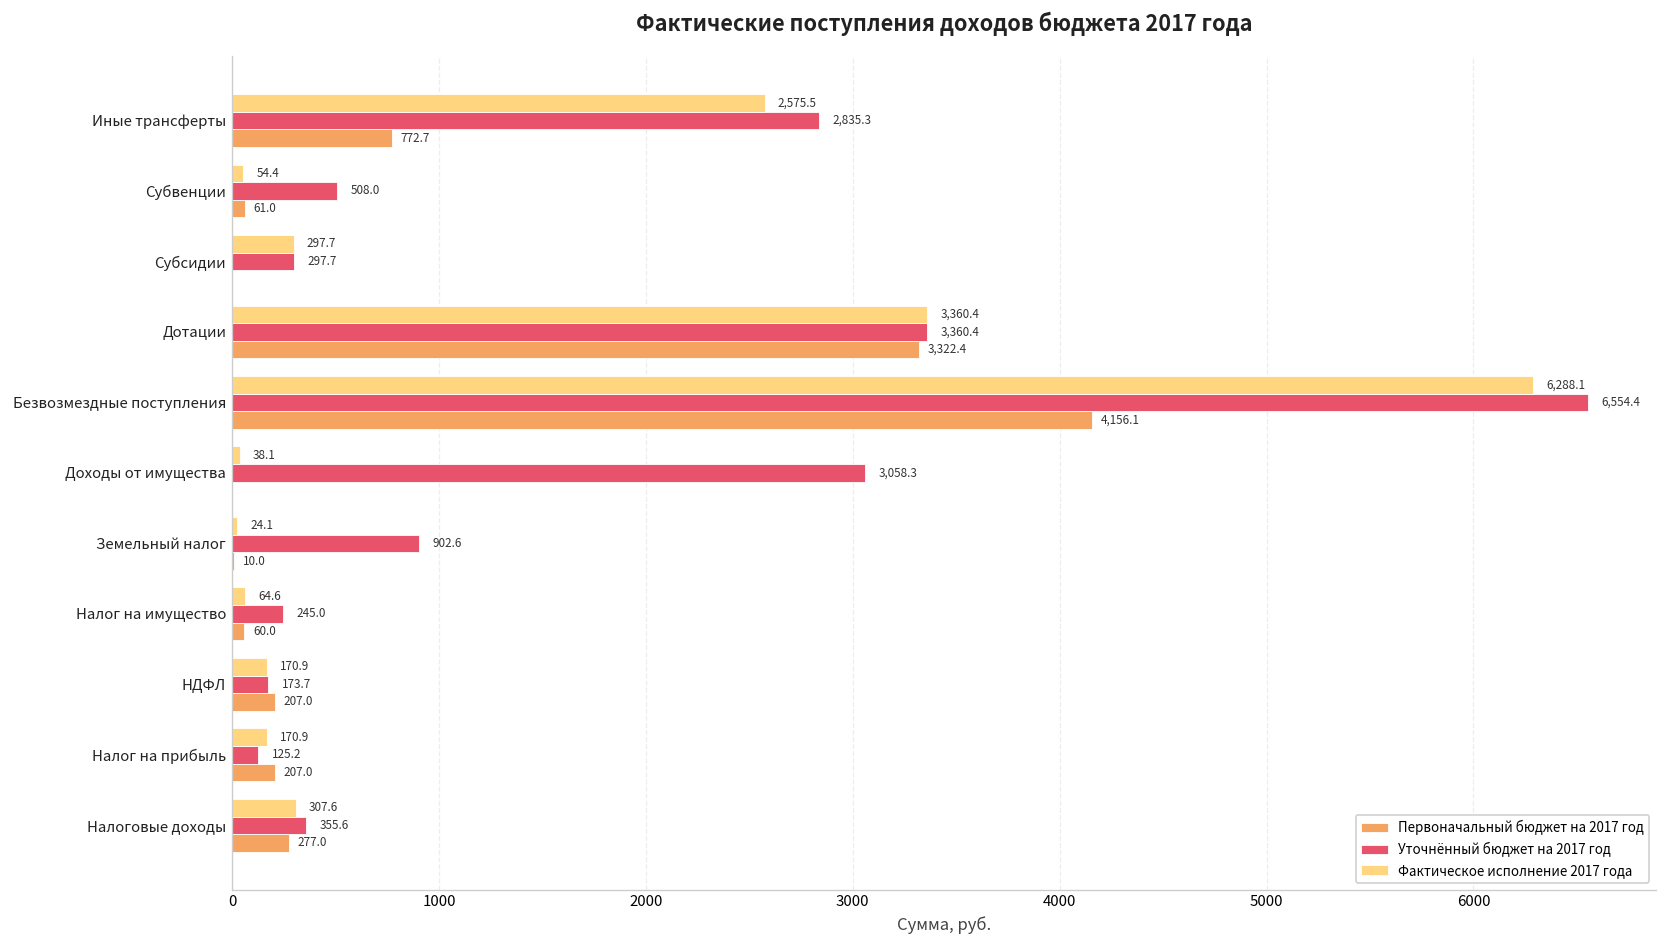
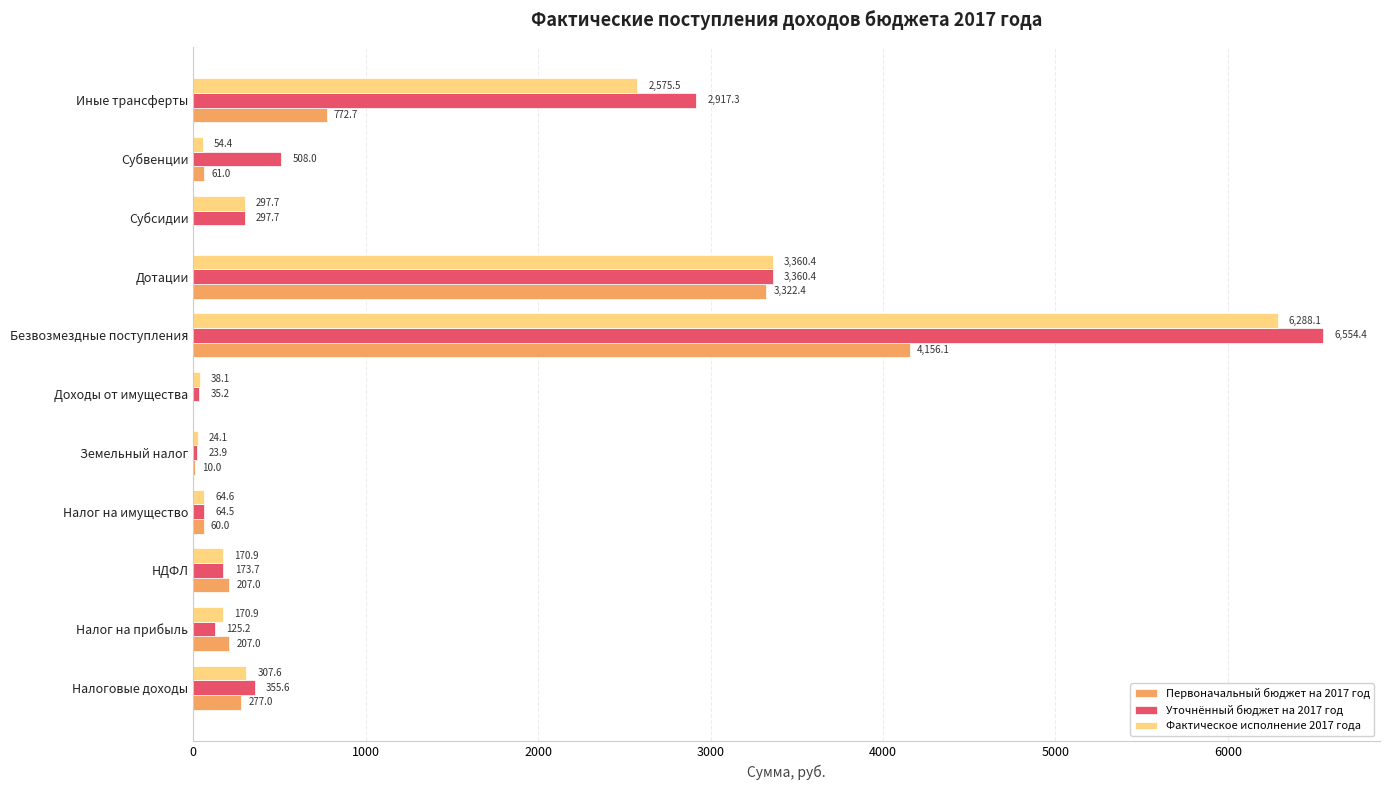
Уточнённый бюджет на 2017 год, Иные трансферты: 2,835.3 -> 2,917.3
Уточнённый бюджет на 2017 год, Доходы от имущества: 3,058.3 -> 35.2
Уточнённый бюджет на 2017 год, Земельный налог: 902.6 -> 23.9
Уточнённый бюджет на 2017 год, Налог на имущество: 245.0 -> 64.5
